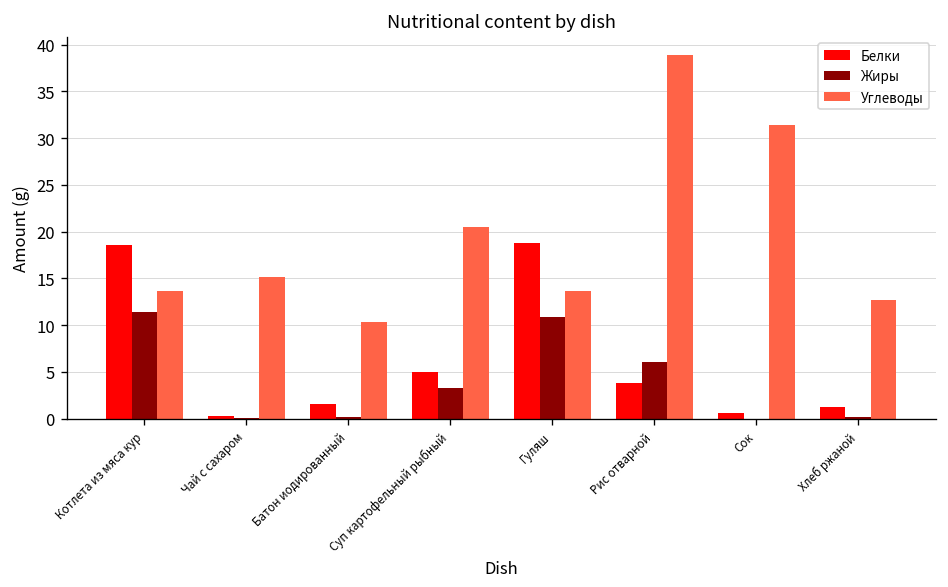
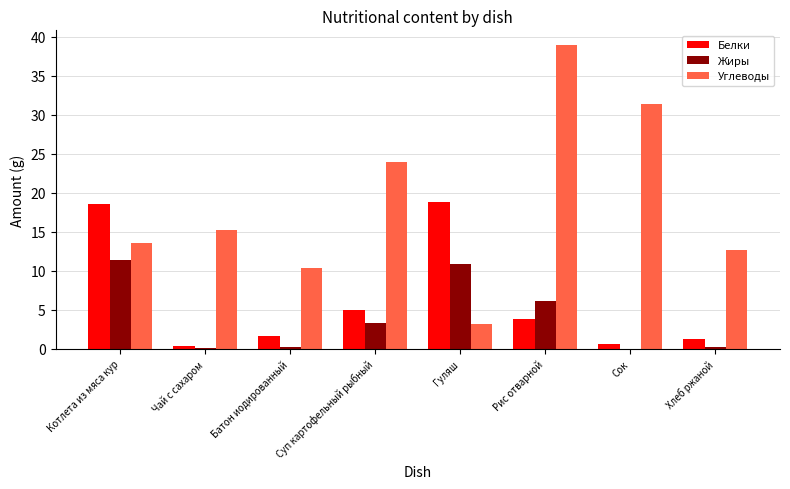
Углеводы, Суп картофельный рыбный: 21 -> 24
Углеводы, Гуляш: 14 -> 3
